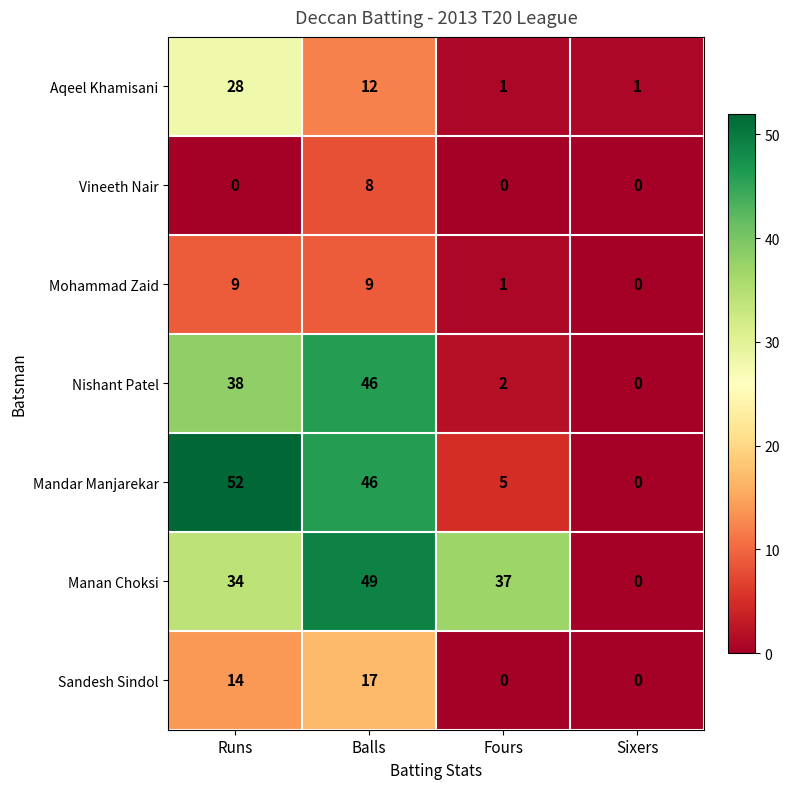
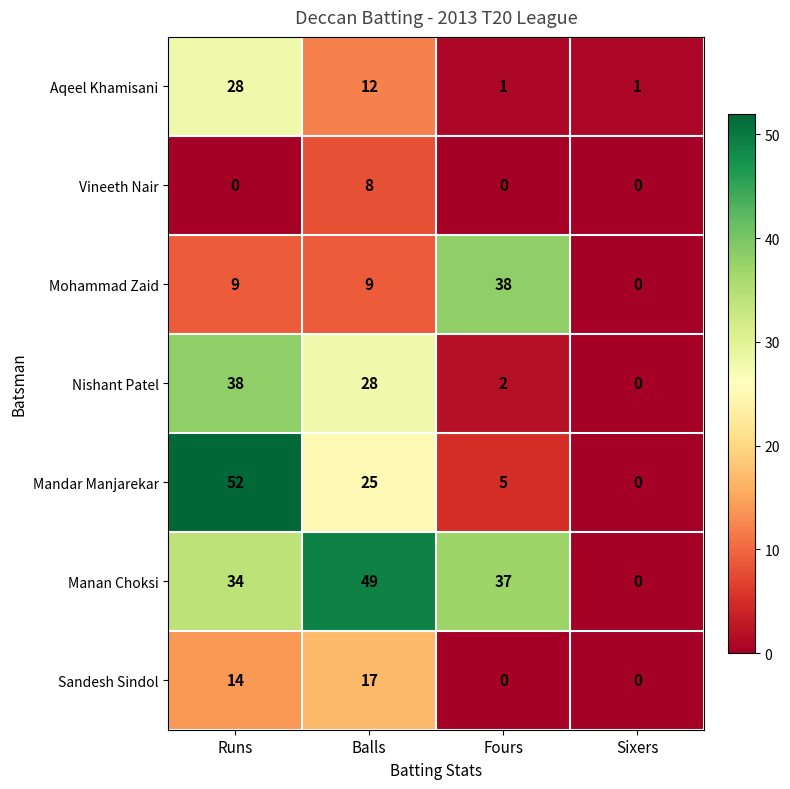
Mohammad Zaid, Fours: 1 -> 38
Nishant Patel, Balls: 46 -> 28
Mandar Manjarekar, Balls: 46 -> 25
